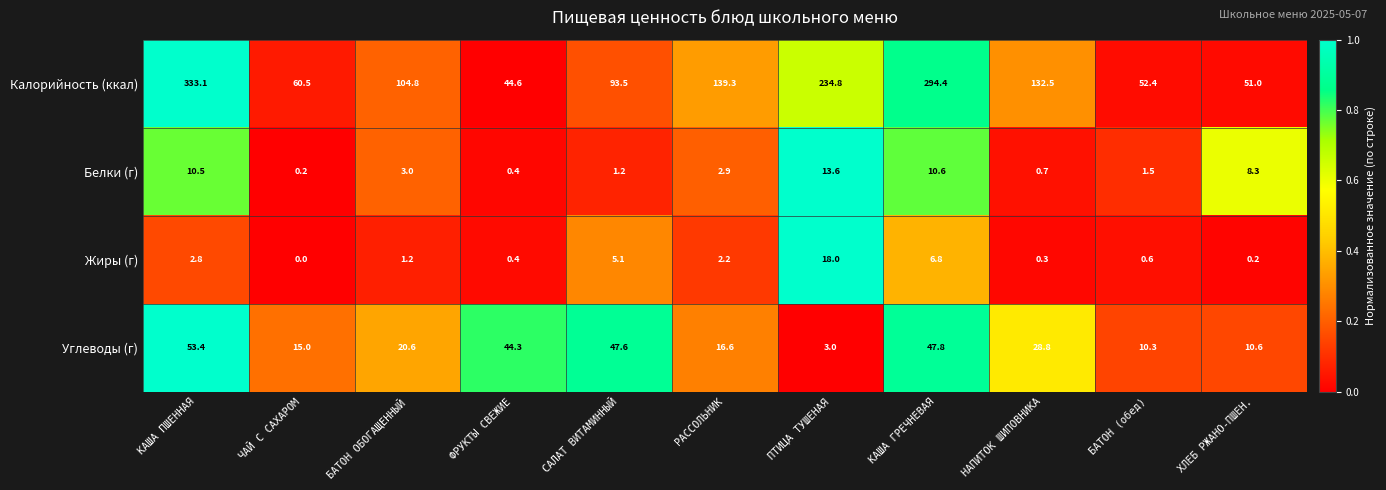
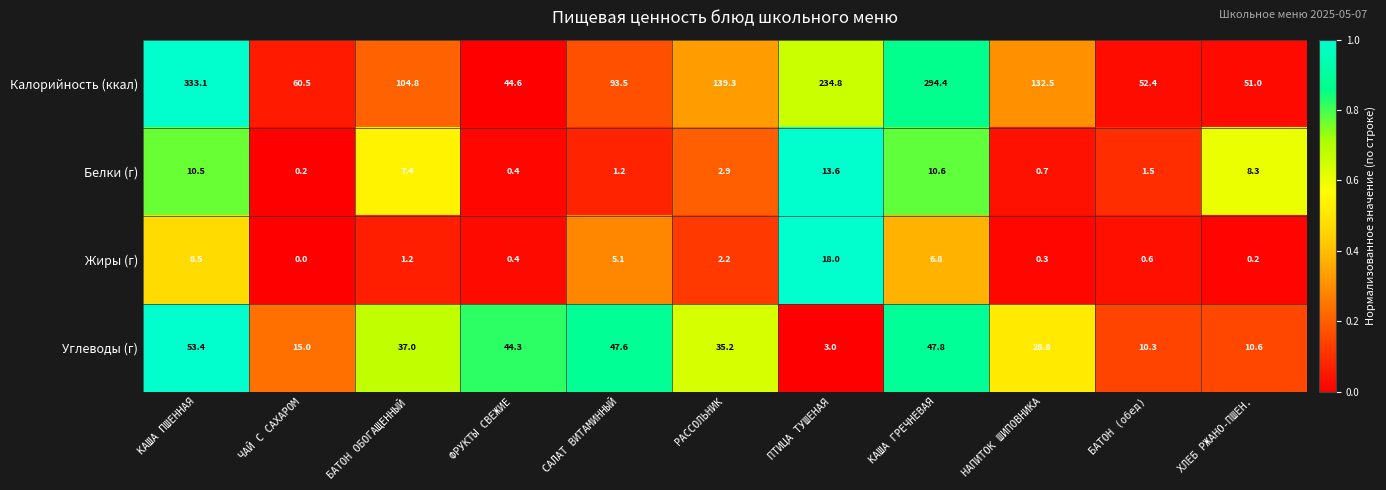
Белки (г), БАТОН ОБОГАЩЕННЫЙ: 3.0 -> 7.4
Жиры (г), КАША ПШЕННАЯ: 2.8 -> 8.5
Углеводы (г), БАТОН ОБОГАЩЕННЫЙ: 20.6 -> 37.0
Углеводы (г), РАССОЛЬНИК: 16.6 -> 35.2
